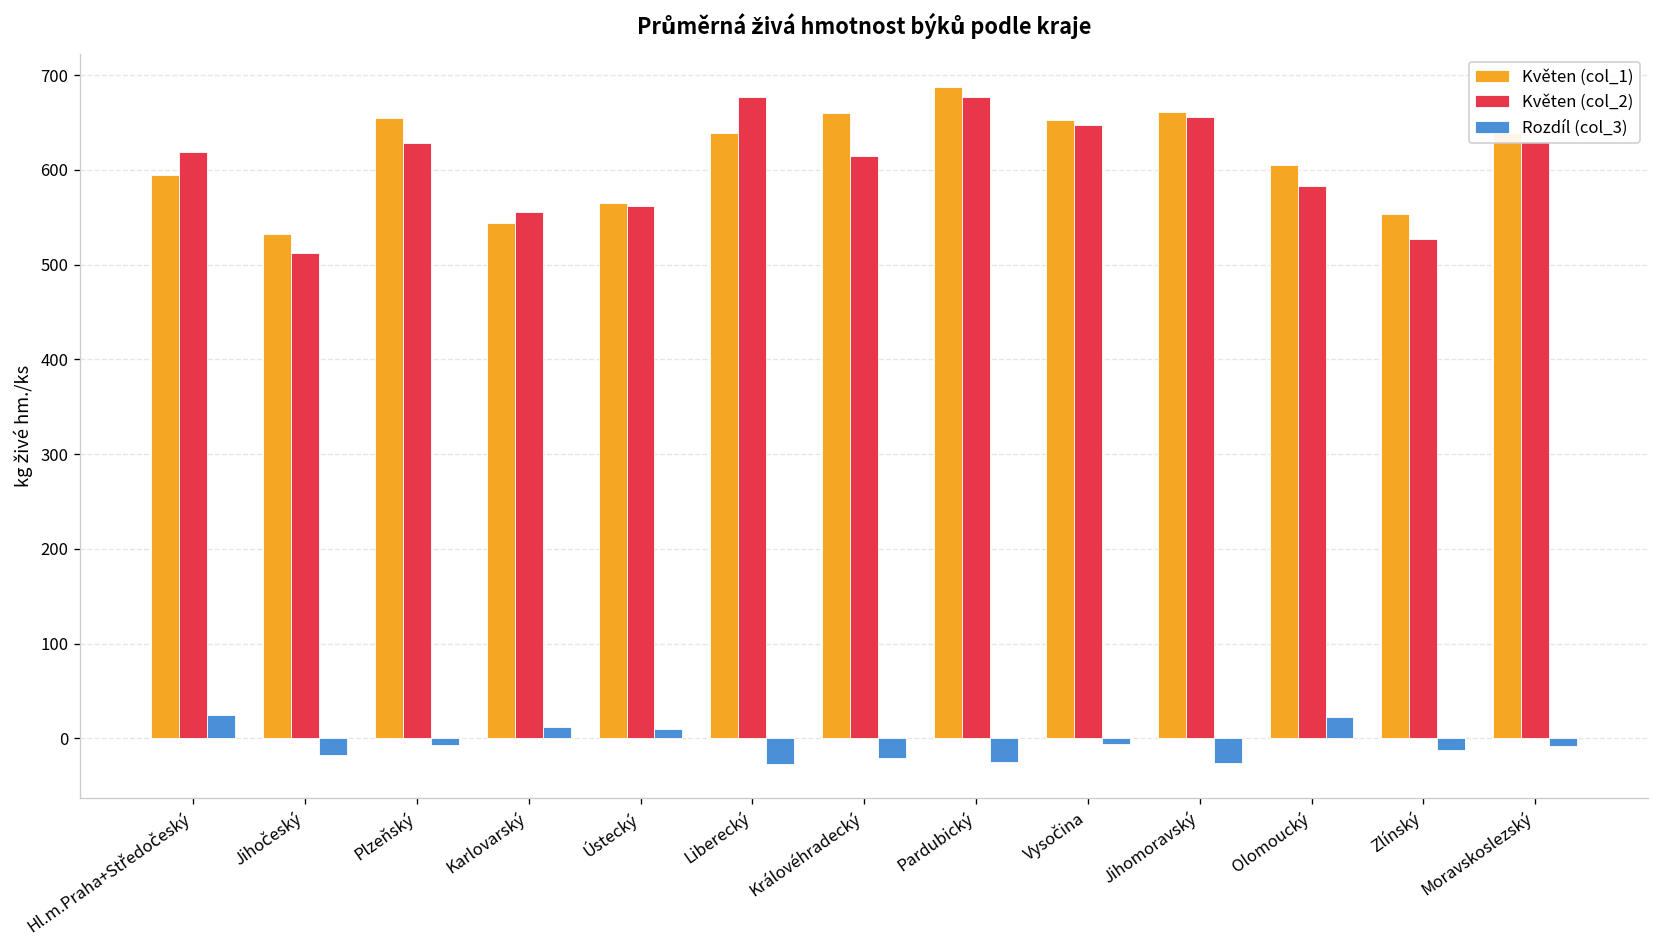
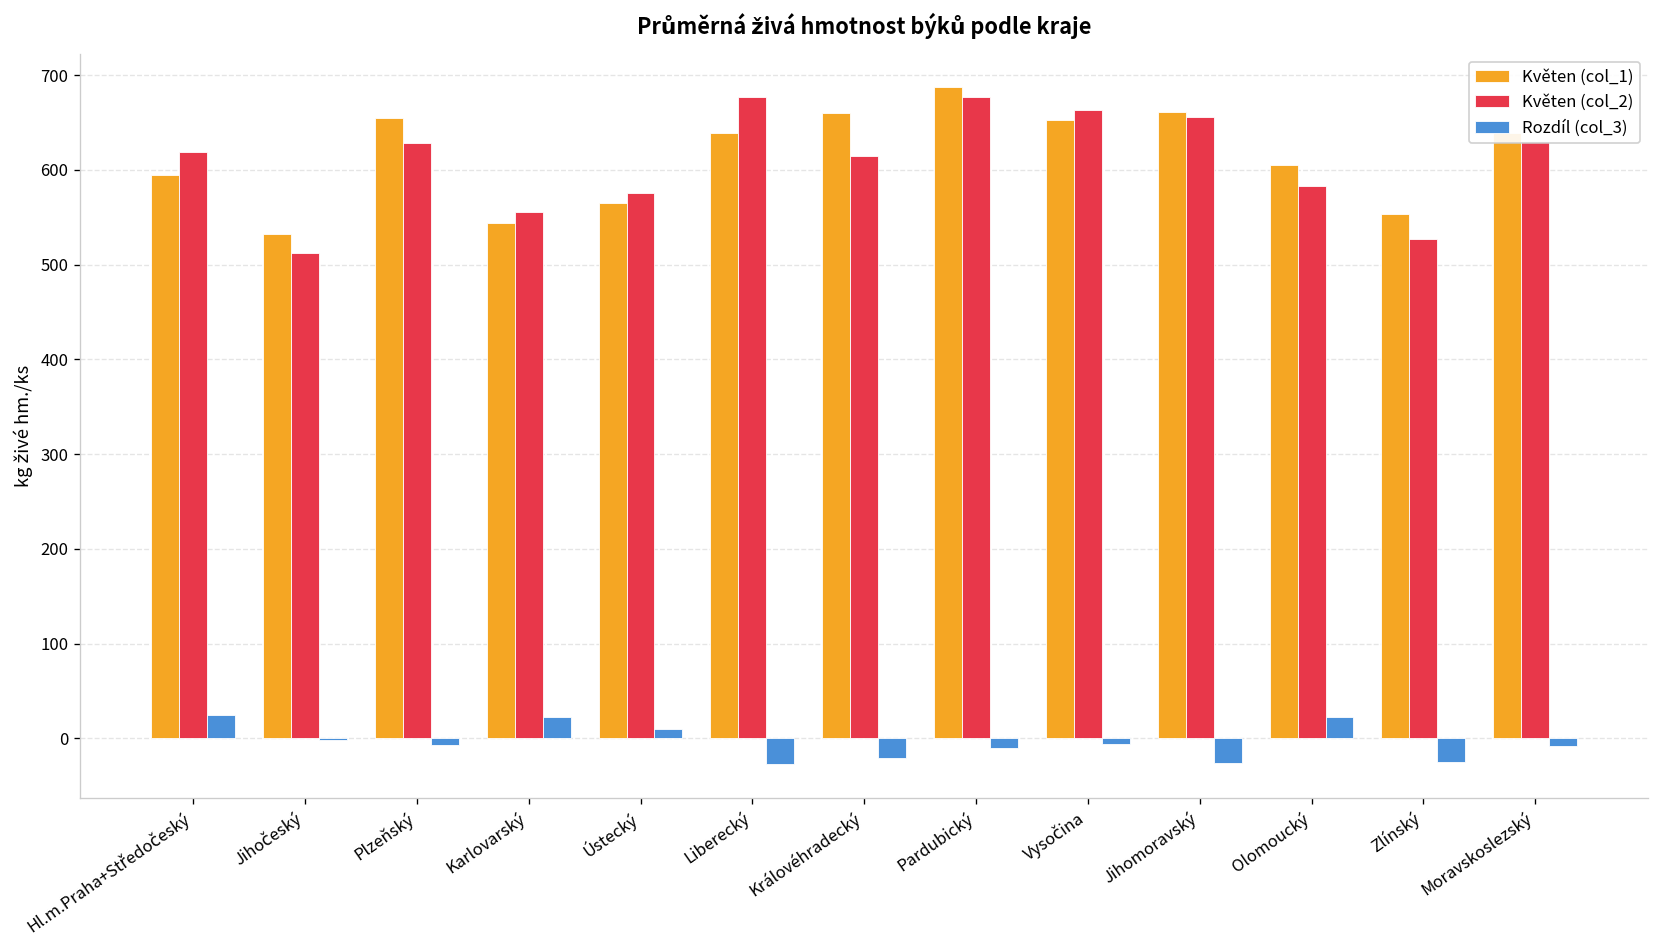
Rozdíl (col_3), Jihočeský: -20 -> 0
Rozdíl (col_3), Karlovarský: 10 -> 20
Květen (col_2), Ústecký: 560 -> 580
Rozdíl (col_3), Pardubický: -30 -> -10
Květen (col_2), Vysočina: 650 -> 660
Rozdíl (col_3), Zlínský: -10 -> -30
